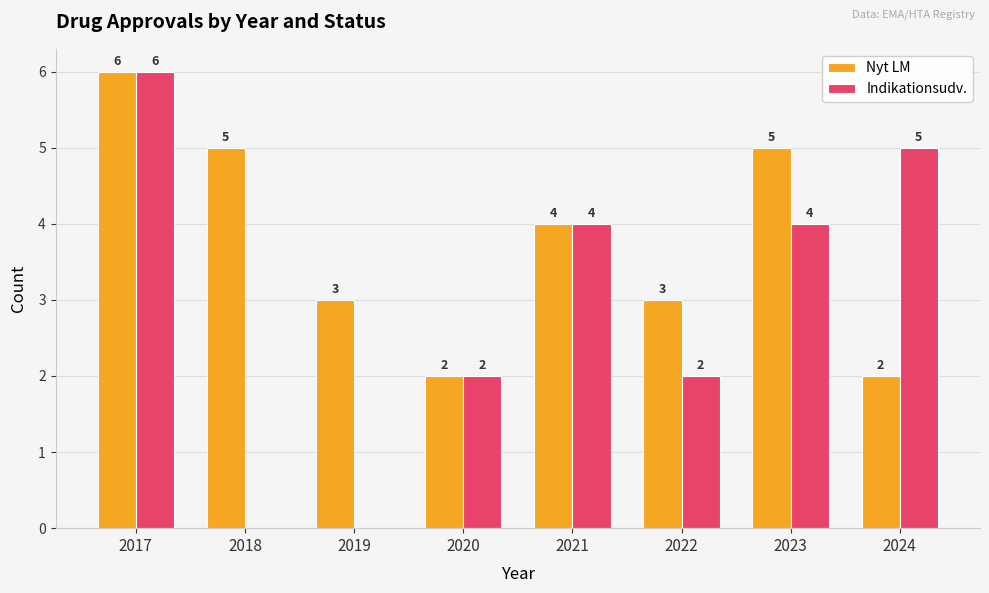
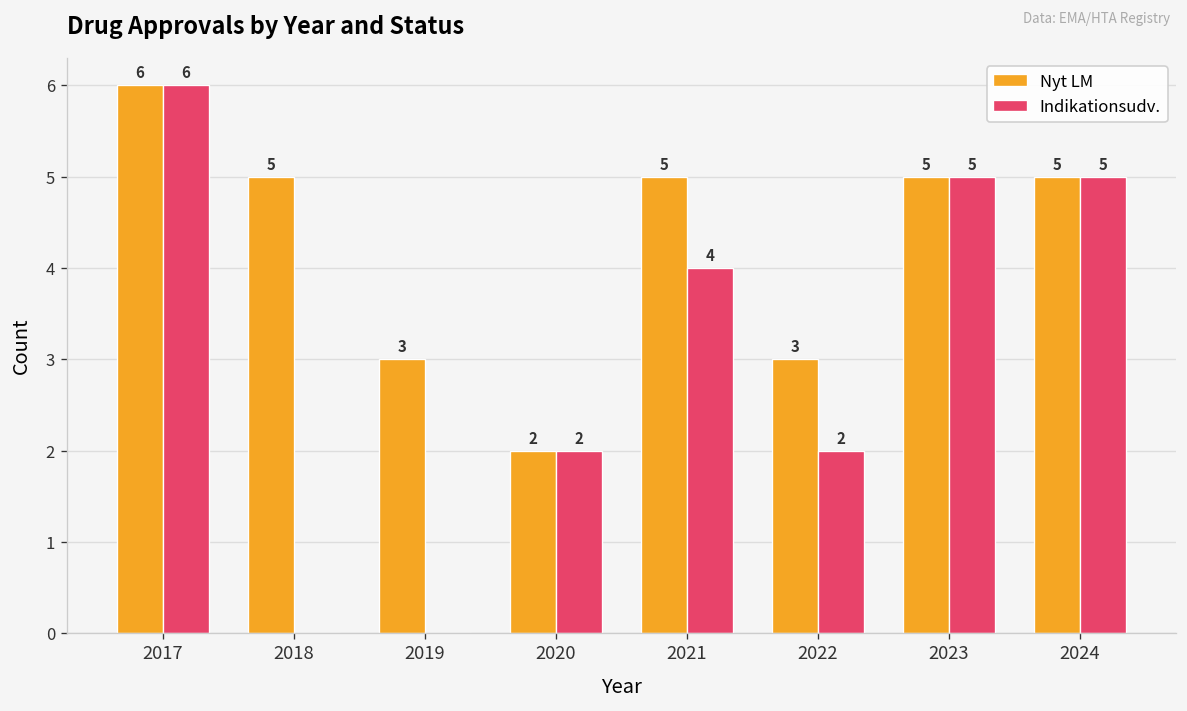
Nyt LM, 2021: 4 -> 5
Indikationsudv., 2023: 4 -> 5
Nyt LM, 2024: 2 -> 5
